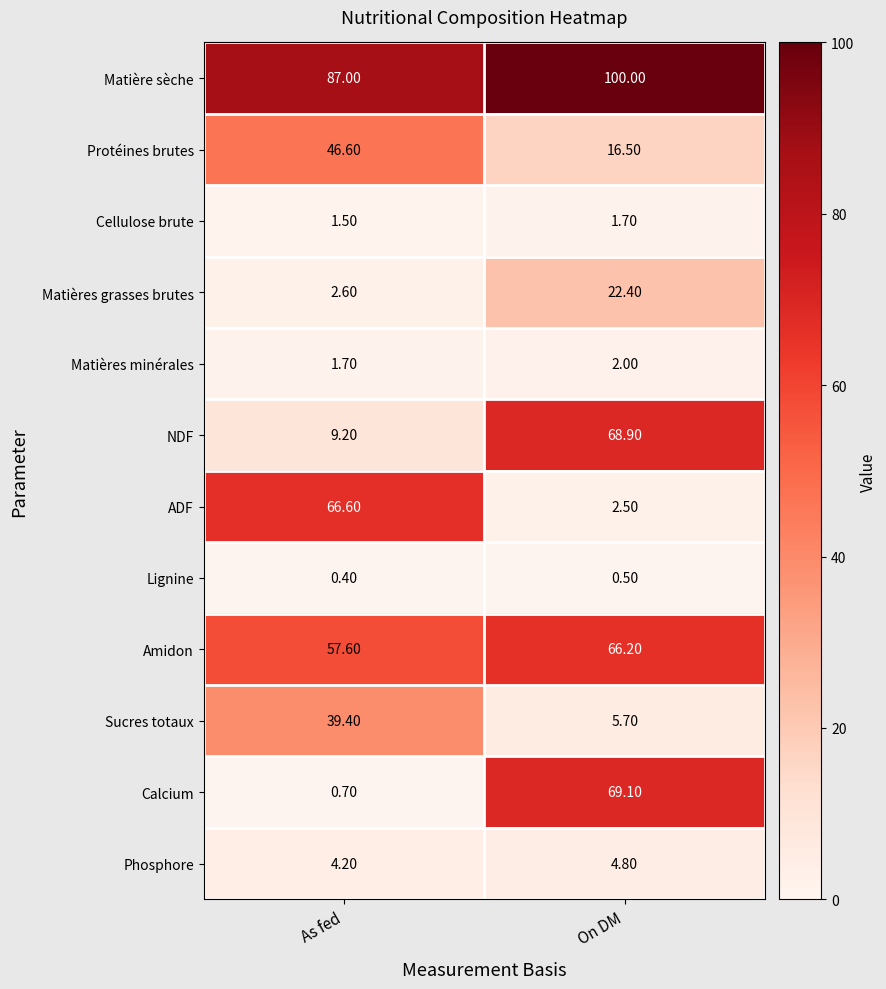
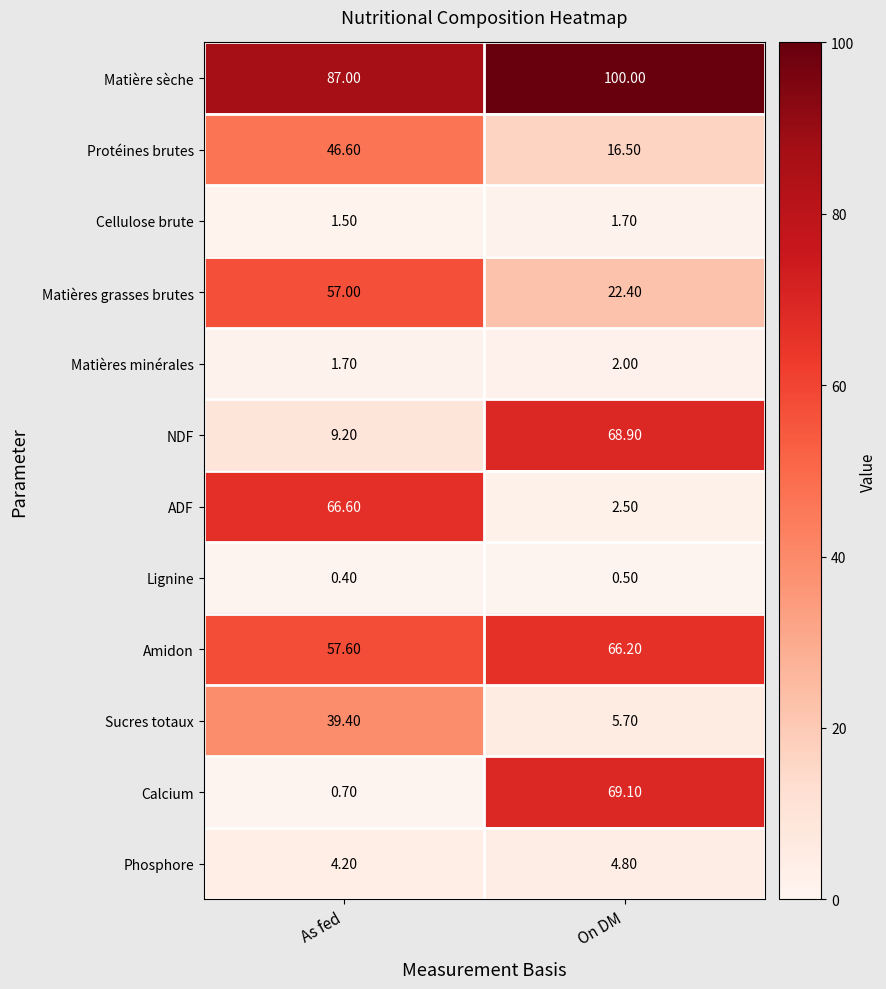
Matières grasses brutes, As fed: 2.60 -> 57.00
